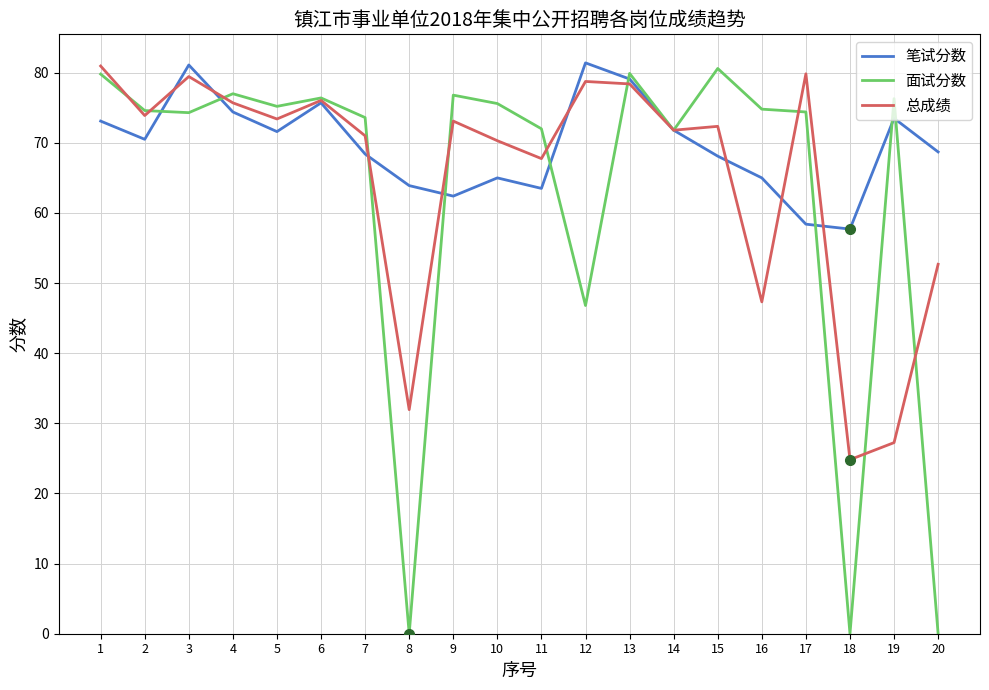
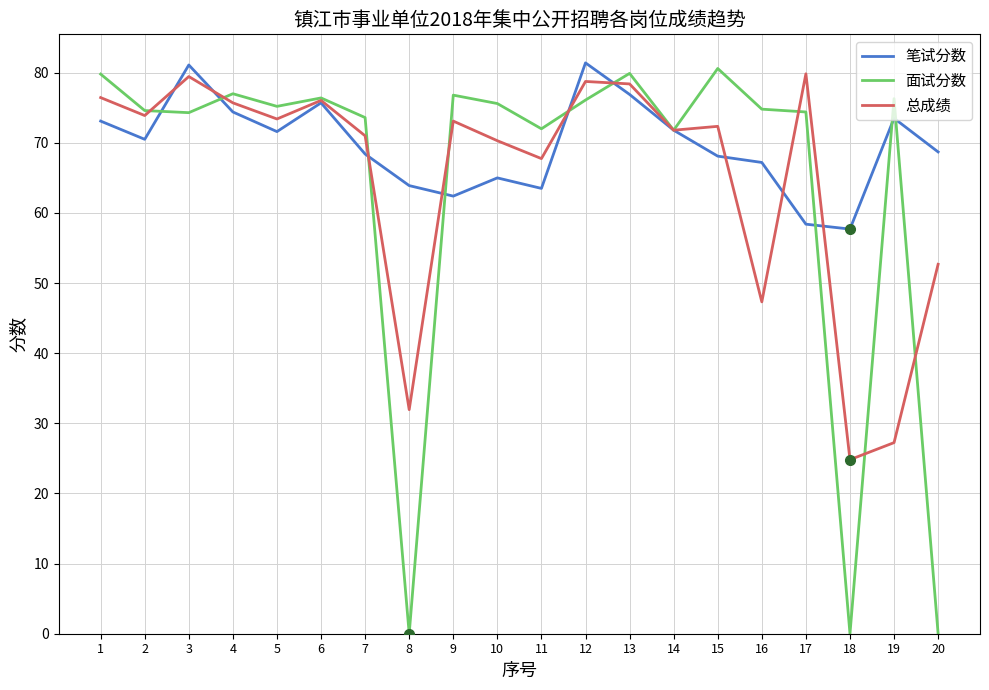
总成绩, 1: 81 -> 76
面试分数, 12: 47 -> 76
笔试分数, 13: 79 -> 77
笔试分数, 16: 65 -> 67
